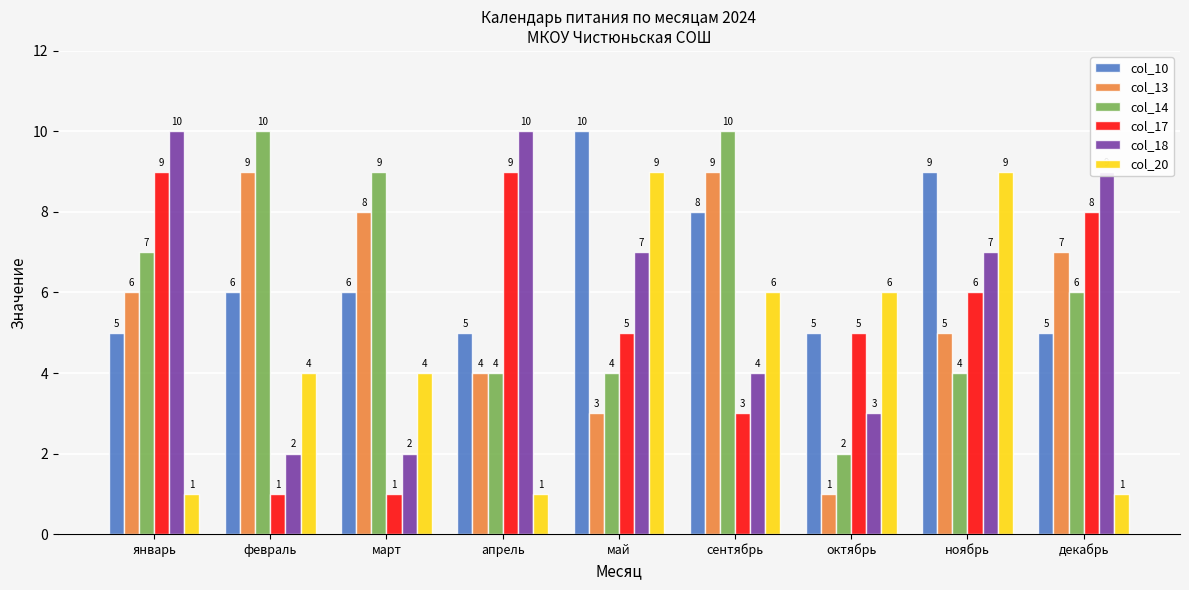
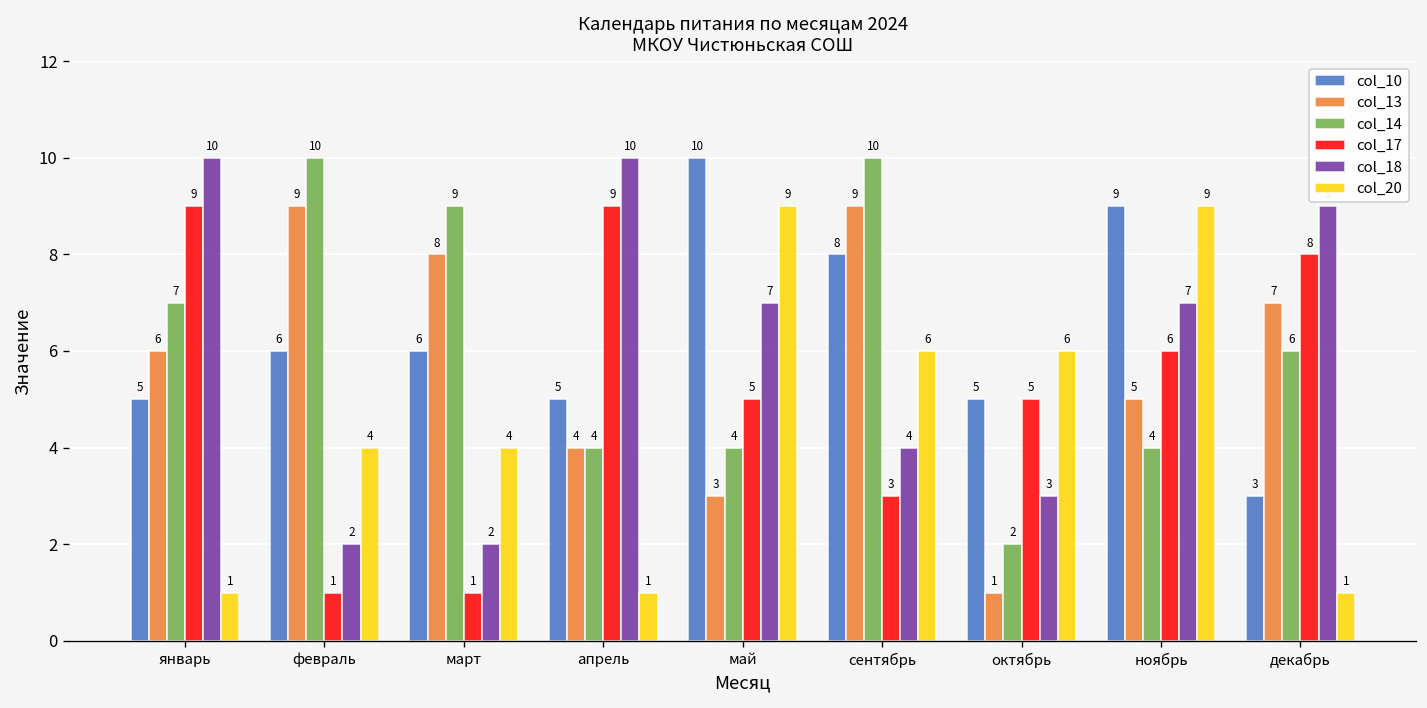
col_10, декабрь: 5 -> 3
